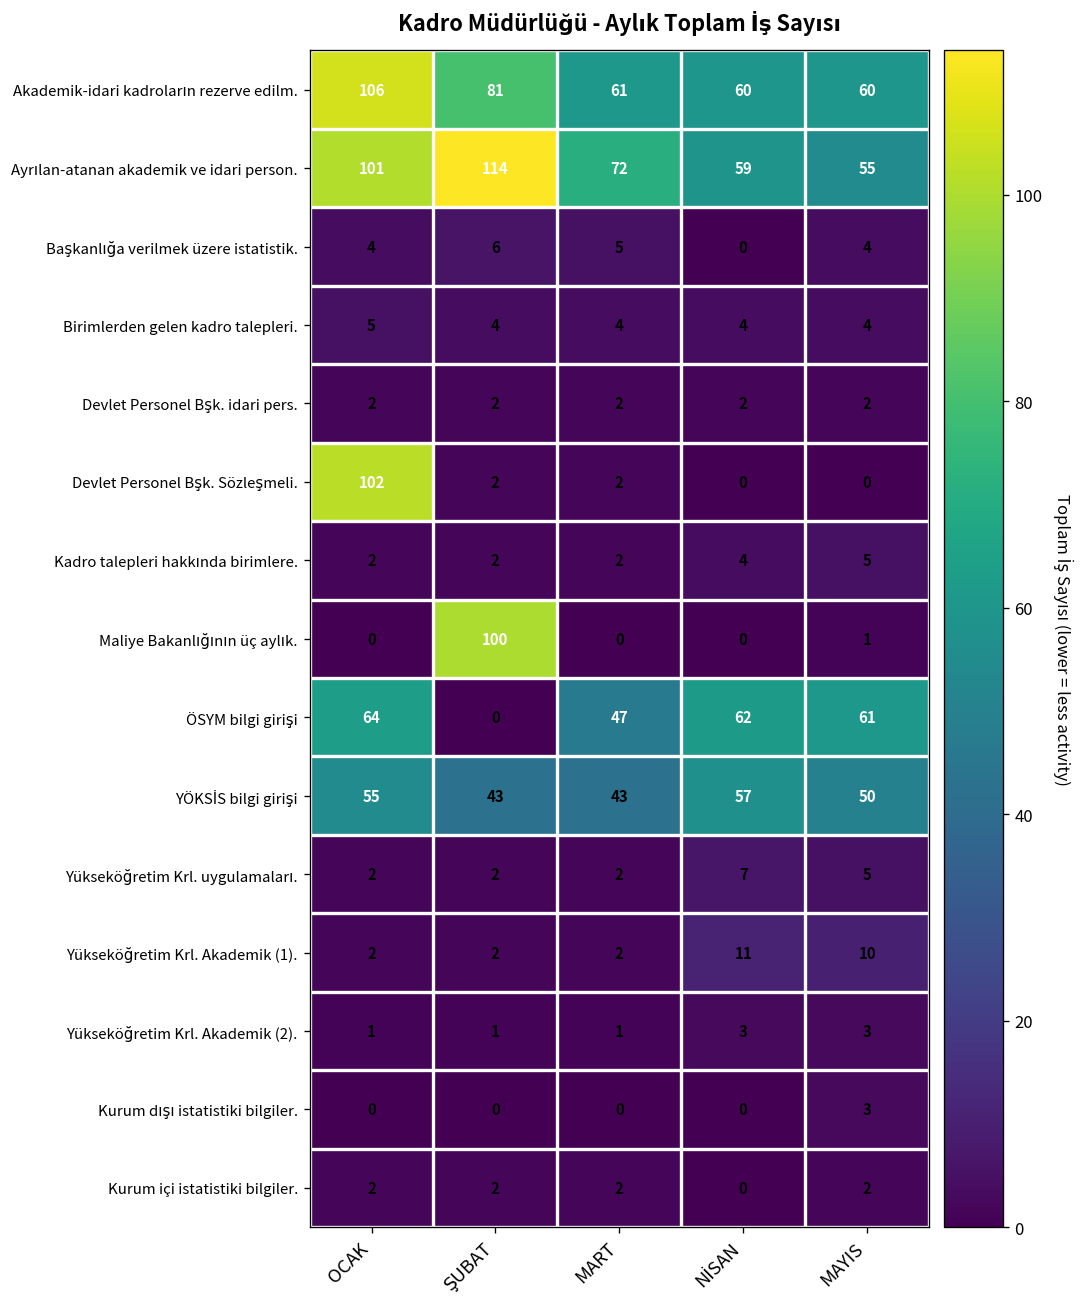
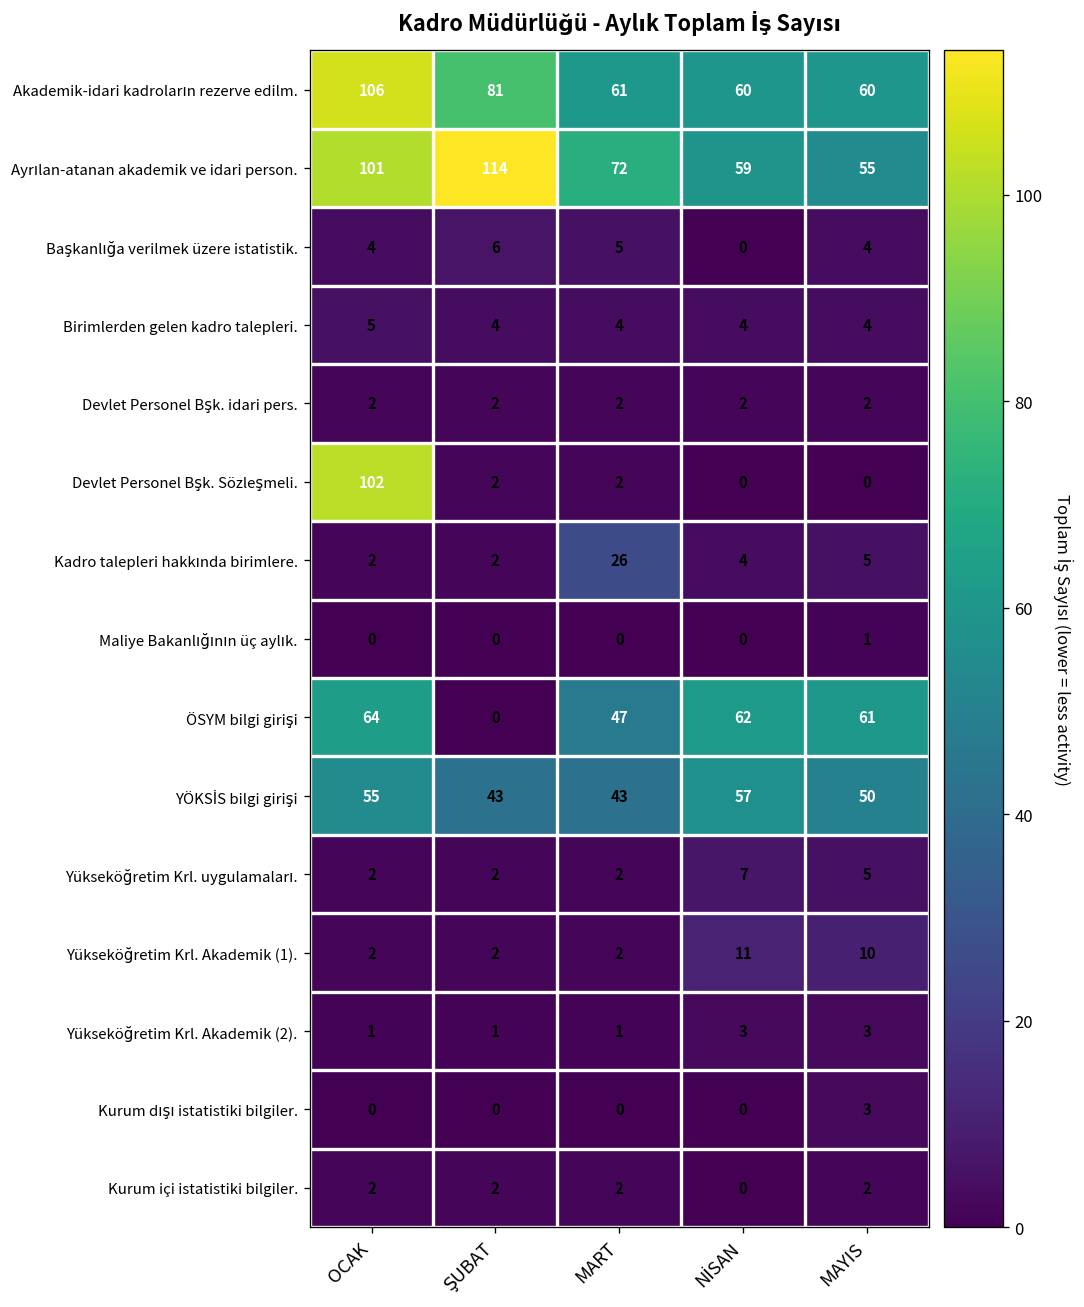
Kadro talepleri hakkında birimlere., MART: 2 -> 26
Maliye Bakanlığının üç aylık., ŞUBAT: 100 -> 0
